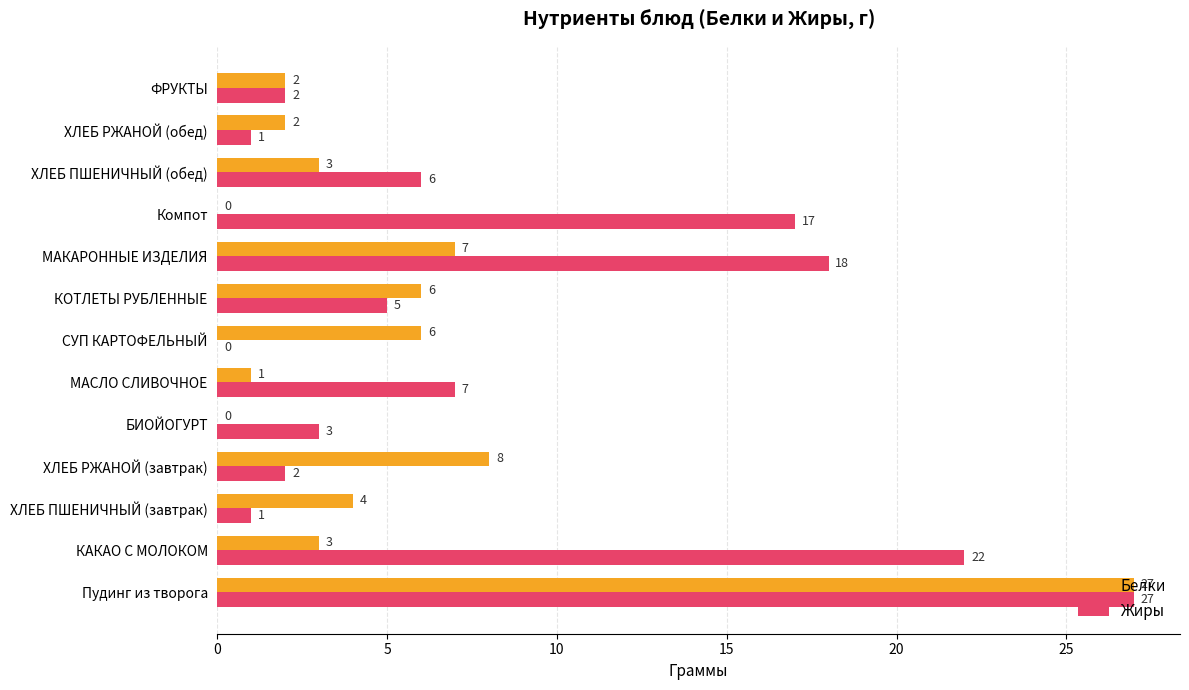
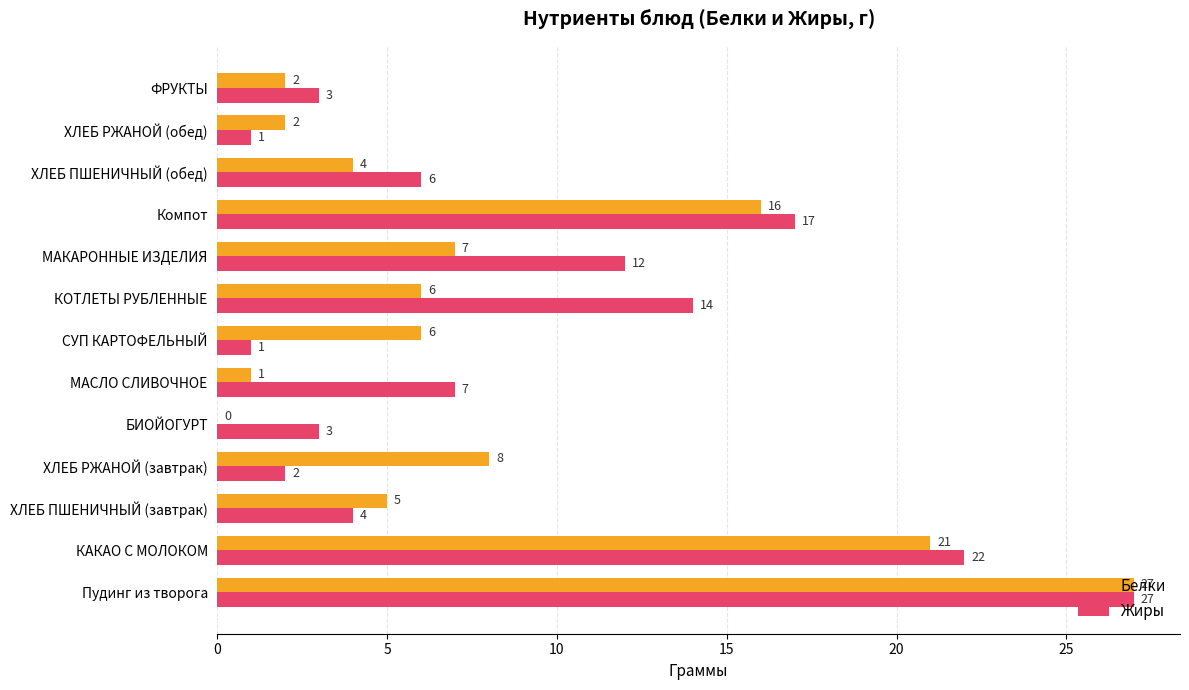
Жиры, ФРУКТЫ: 2 -> 3
Белки, ХЛЕБ ПШЕНИЧНЫЙ (обед): 3 -> 4
Белки, Компот: 0 -> 16
Жиры, МАКАРОННЫЕ ИЗДЕЛИЯ: 18 -> 12
Жиры, КОТЛЕТЫ РУБЛЕННЫЕ: 5 -> 14
Жиры, СУП КАРТОФЕЛЬНЫЙ: 0 -> 1
Белки, ХЛЕБ ПШЕНИЧНЫЙ (завтрак): 4 -> 5
Жиры, ХЛЕБ ПШЕНИЧНЫЙ (завтрак): 1 -> 4
Белки, КАКАО С МОЛОКОМ: 3 -> 21
